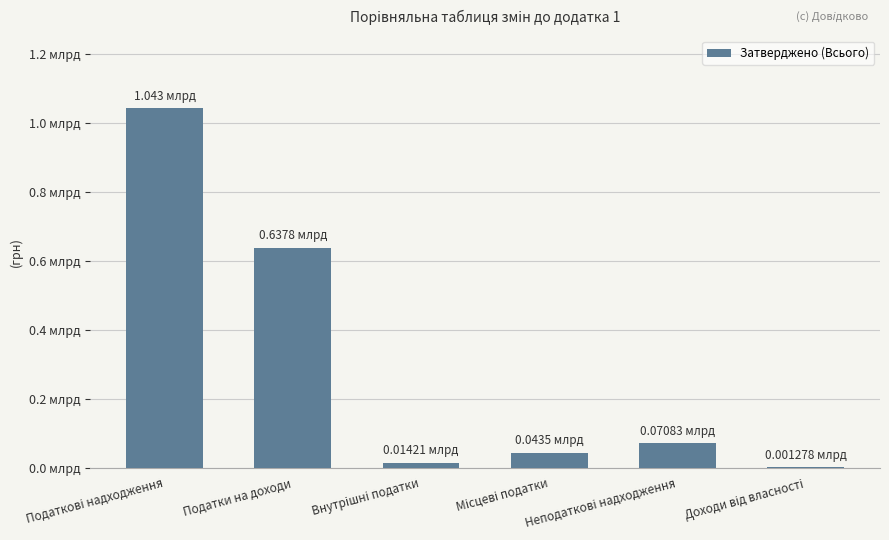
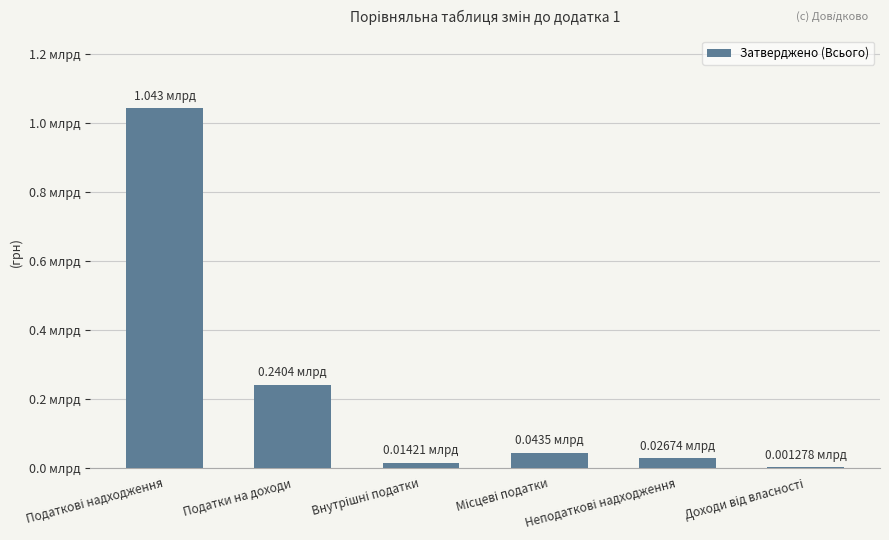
Податки на доходи: 0.6378 -> 0.2404
Неподаткові надходження: 0.07083 -> 0.02674
